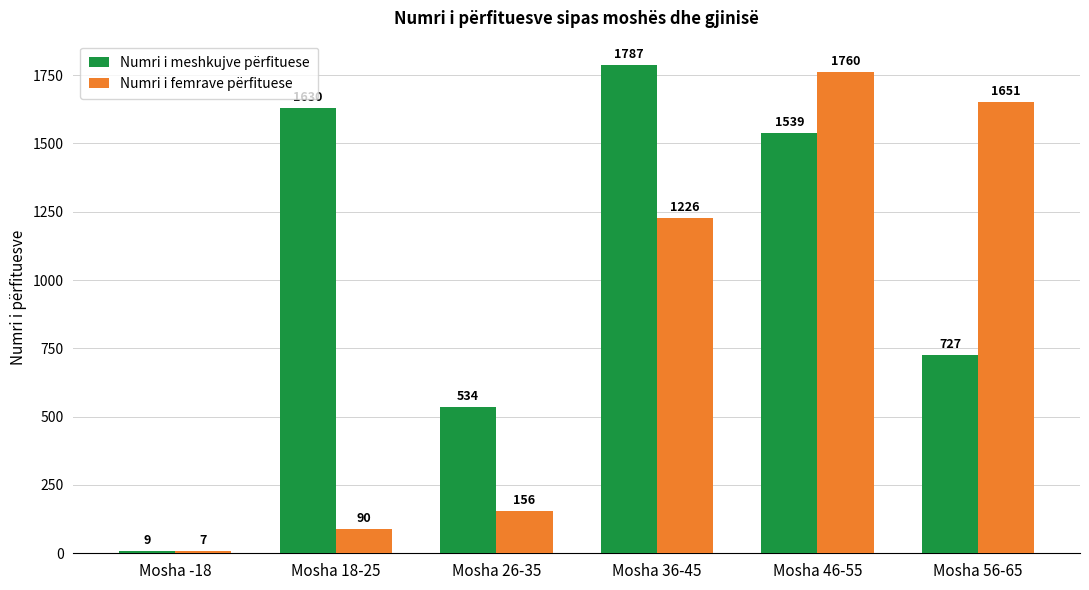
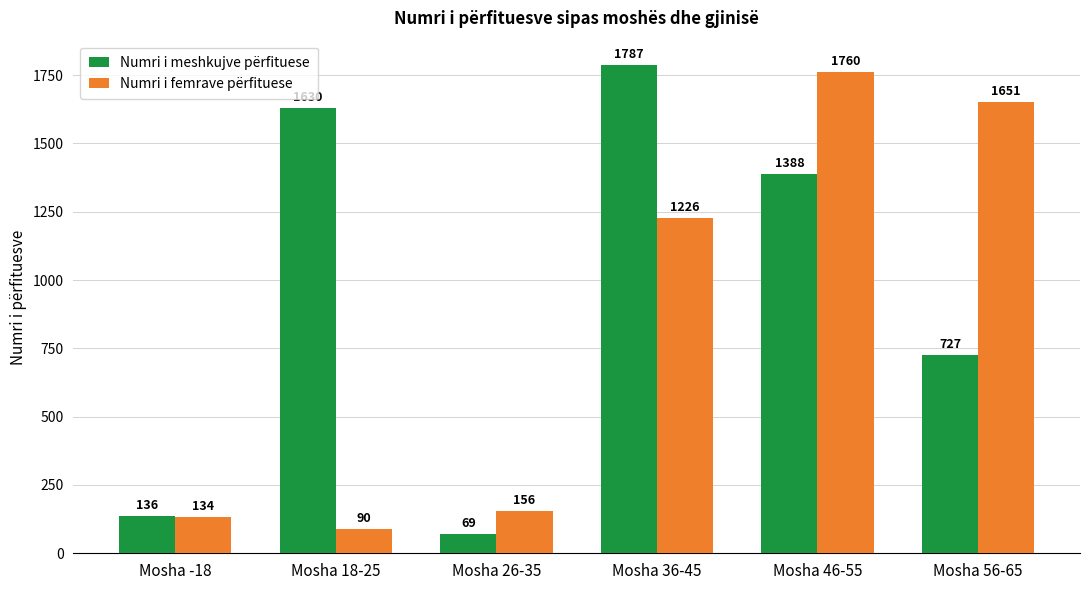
Numri i meshkujve përfituese, Mosha -18: 9 -> 136
Numri i femrave përfituese, Mosha -18: 7 -> 134
Numri i meshkujve përfituese, Mosha 26-35: 534 -> 69
Numri i meshkujve përfituese, Mosha 46-55: 1539 -> 1388
